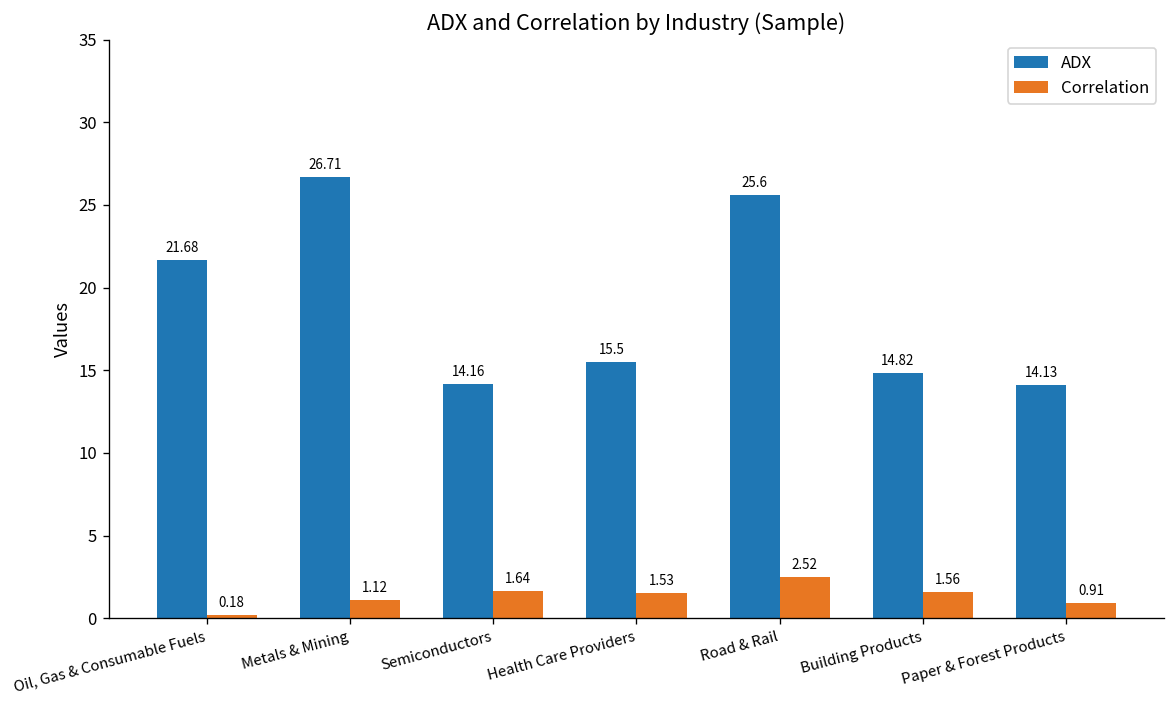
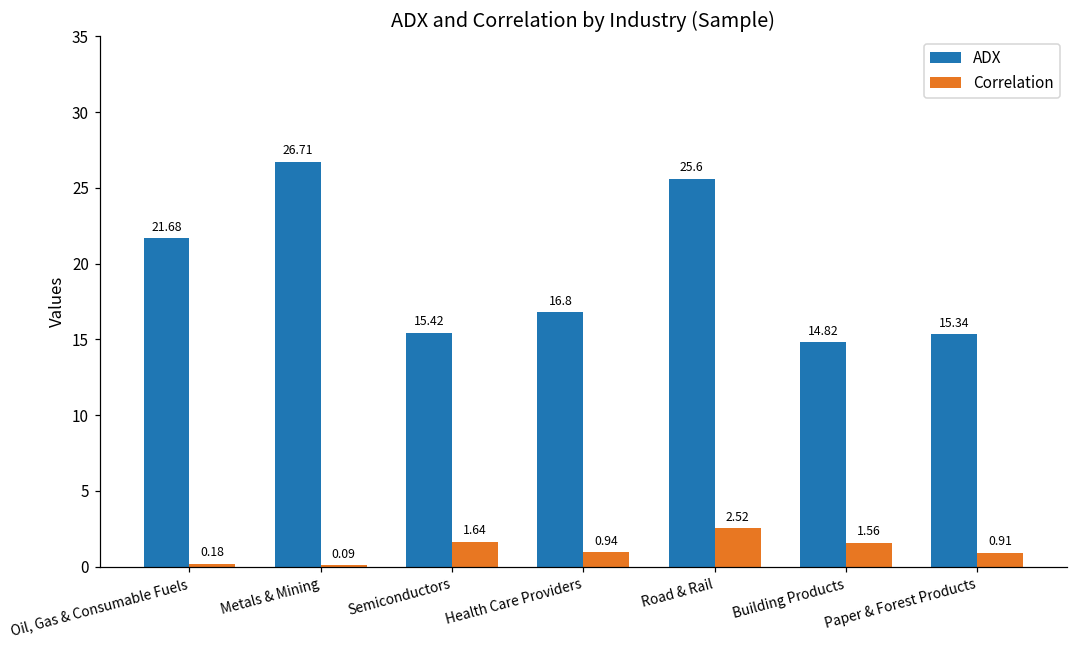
Correlation, Metals & Mining: 1.12 -> 0.09
ADX, Semiconductors: 14.16 -> 15.42
ADX, Health Care Providers: 15.5 -> 16.8
Correlation, Health Care Providers: 1.53 -> 0.94
ADX, Paper & Forest Products: 14.13 -> 15.34
